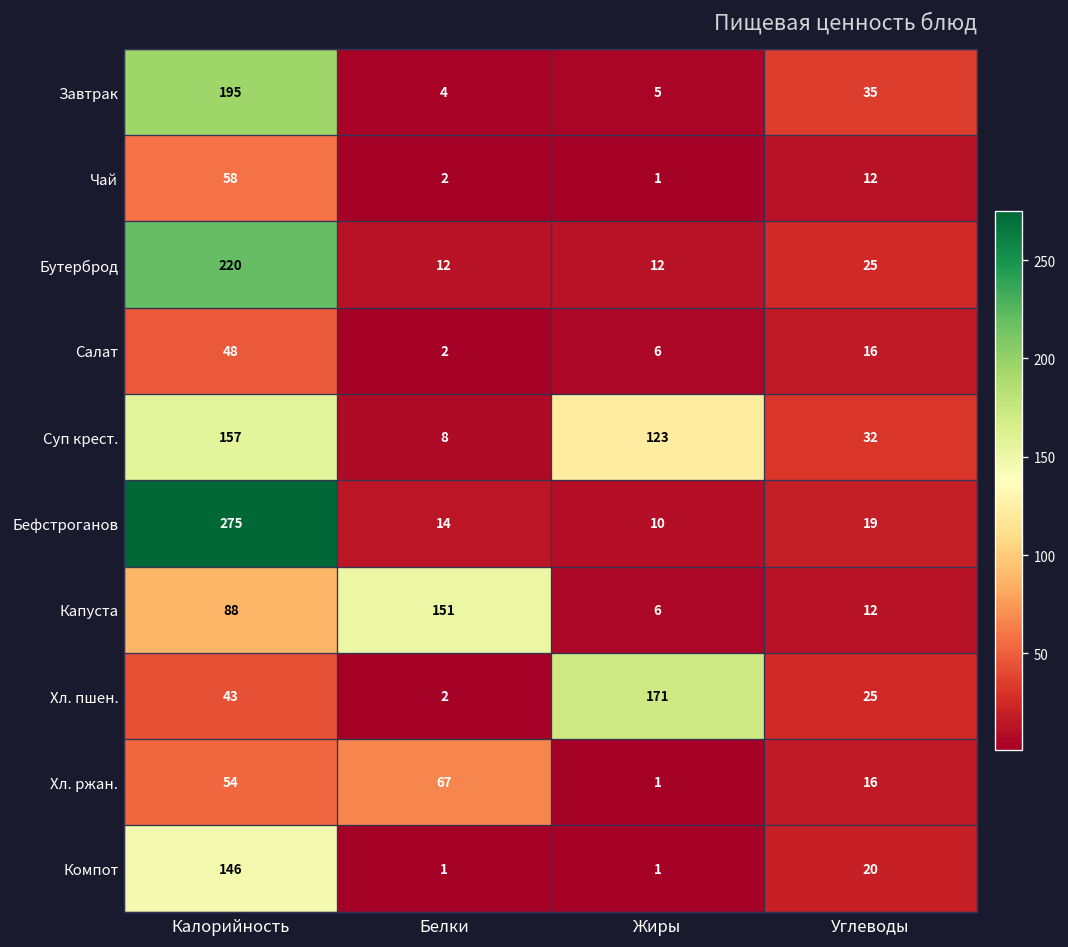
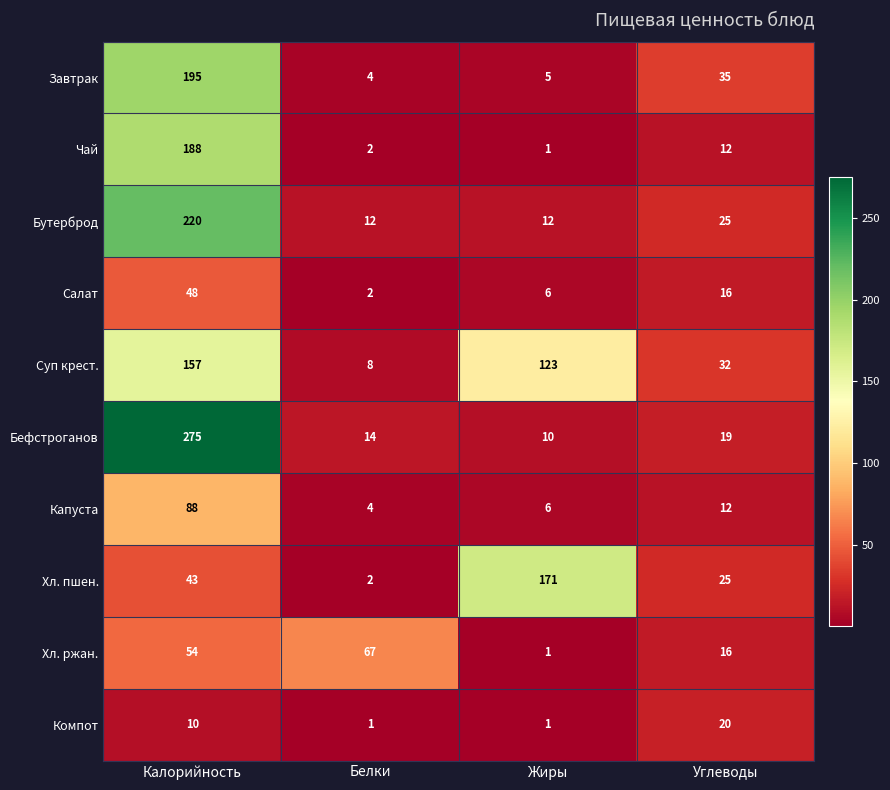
Чай, Калорийность: 58 -> 188
Капуста, Белки: 151 -> 4
Компот, Калорийность: 146 -> 10
